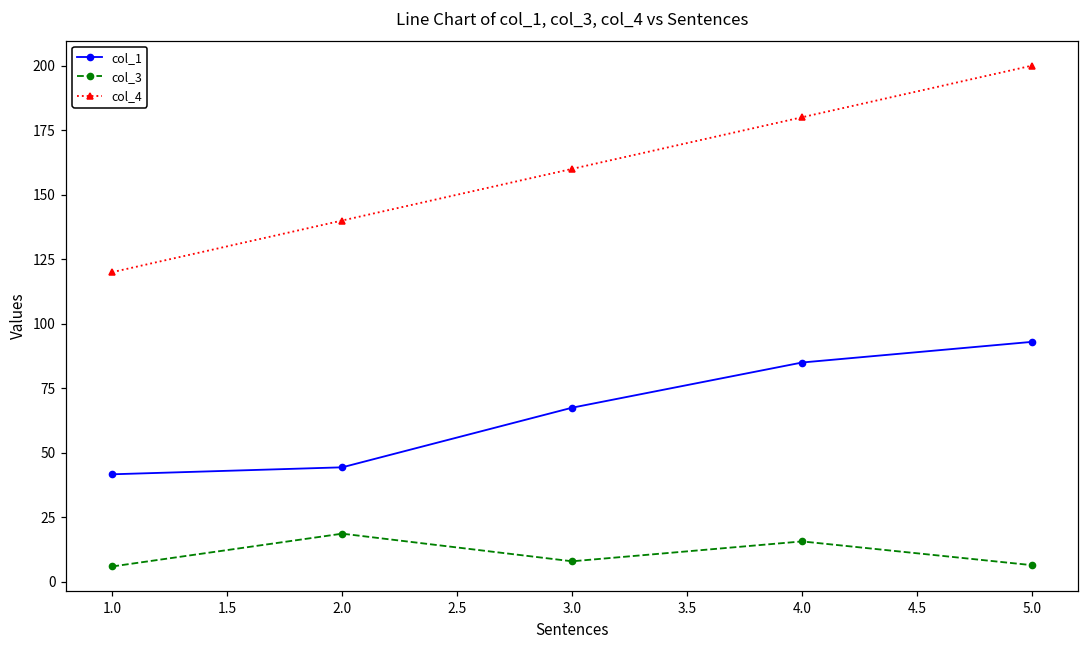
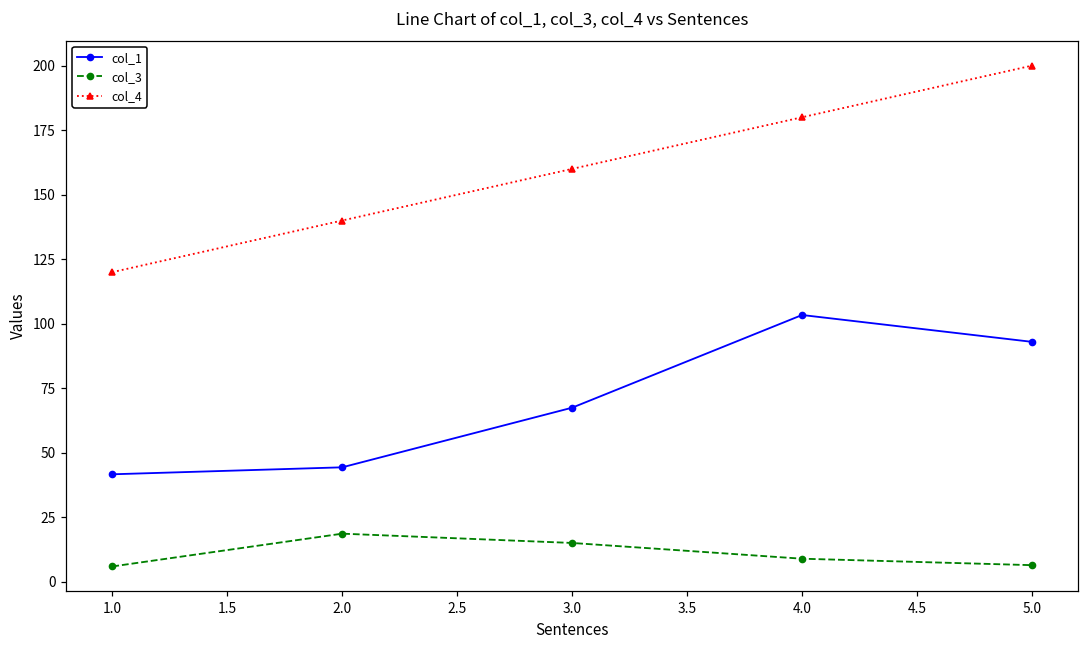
col_3, 3.0: 8 -> 15
col_1, 4.0: 85 -> 103
col_3, 4.0: 16 -> 9
